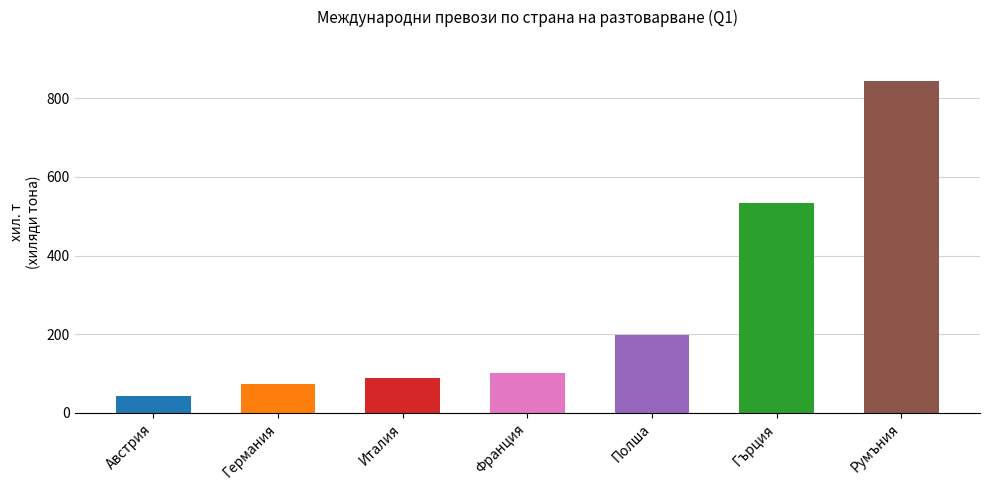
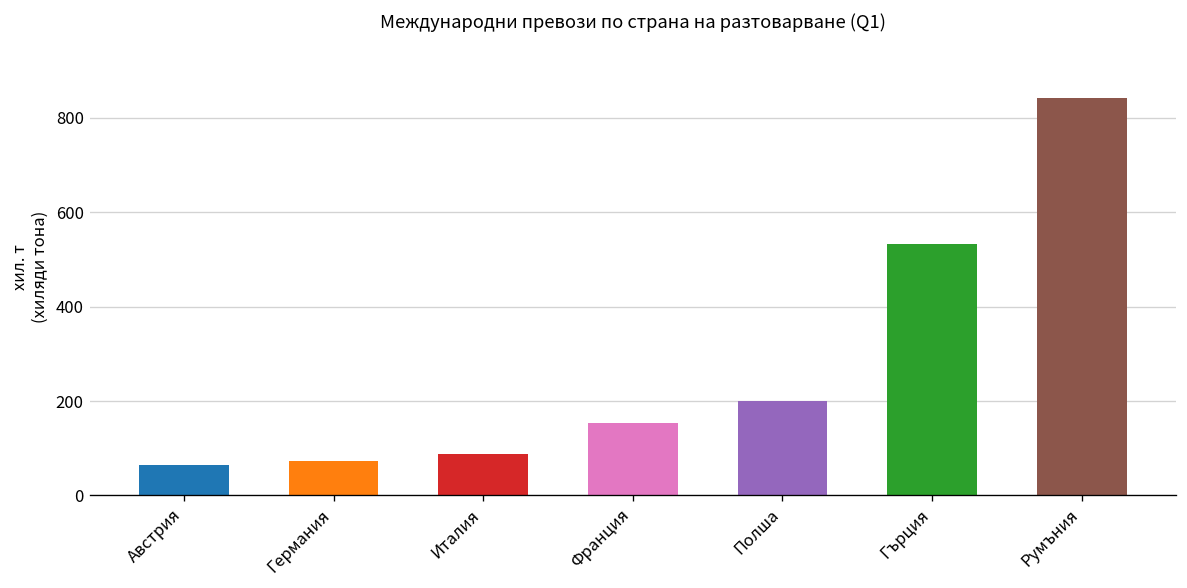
Австрия: 40 -> 70
Франция: 100 -> 150
